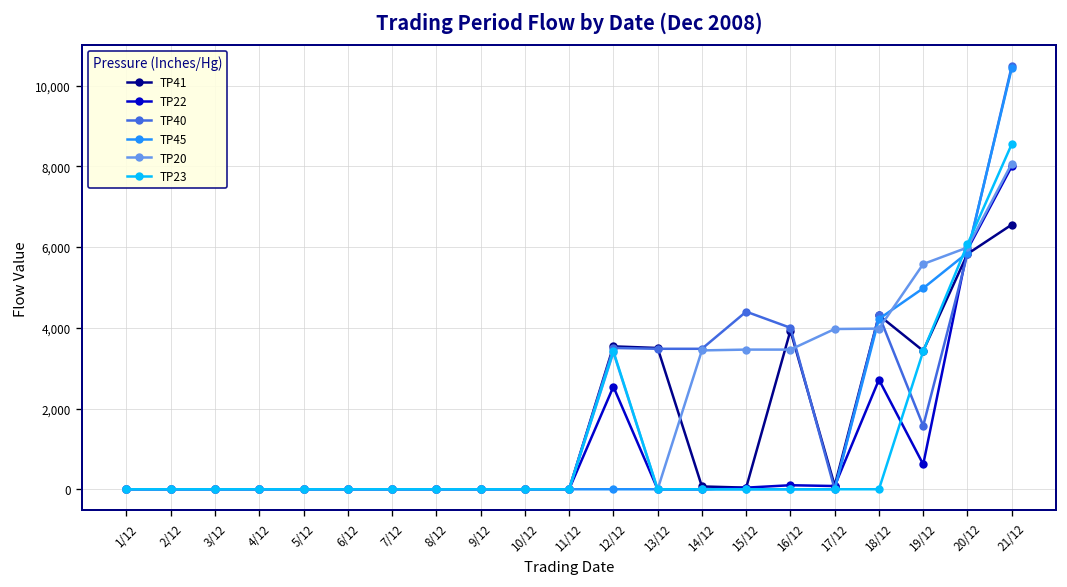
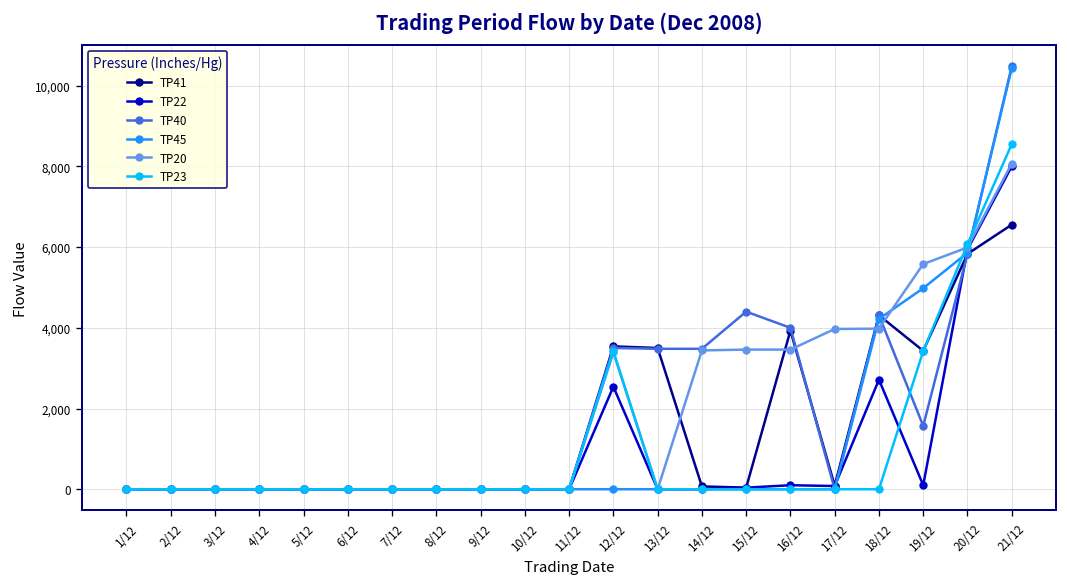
TP22, 19/12: 600 -> 100
